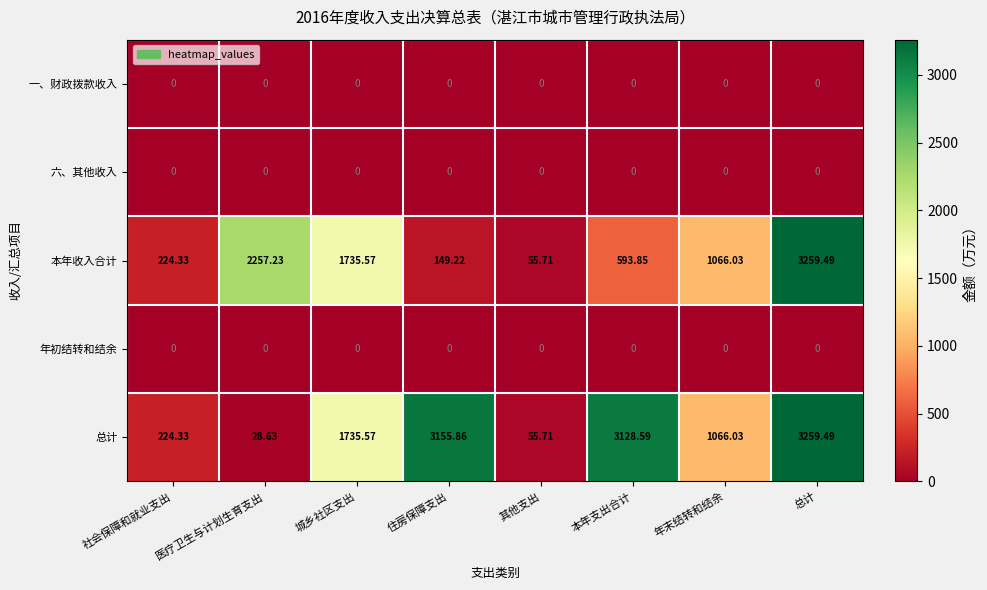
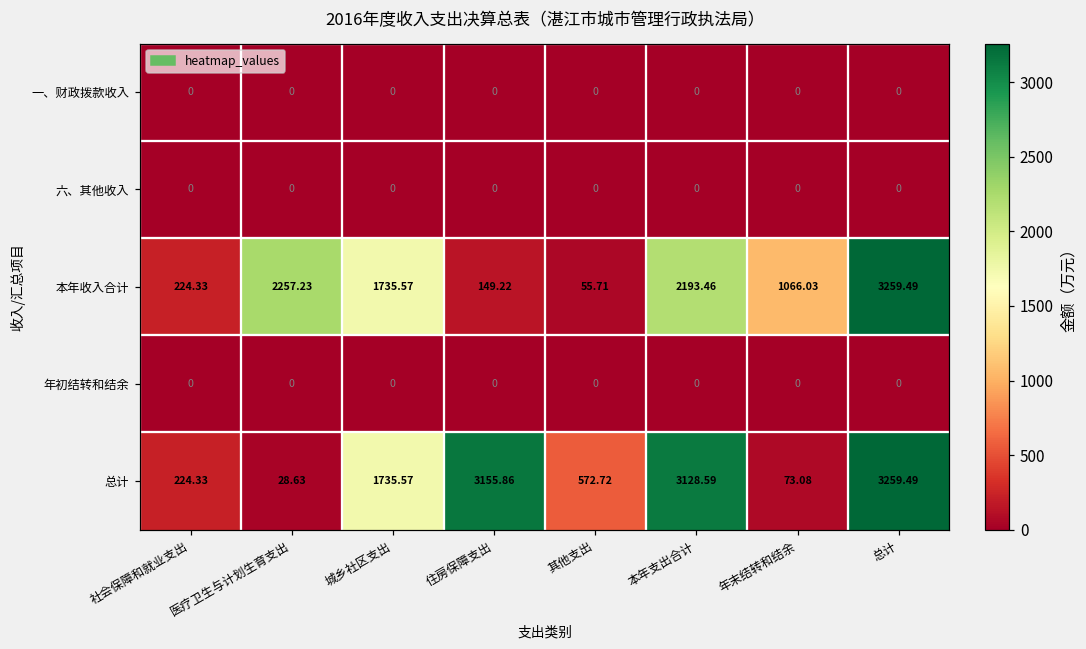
本年收入合计, 本年支出合计: 593.85 -> 2193.46
总计, 其他支出: 55.71 -> 572.72
总计, 年末结转和结余: 1066.03 -> 73.08
